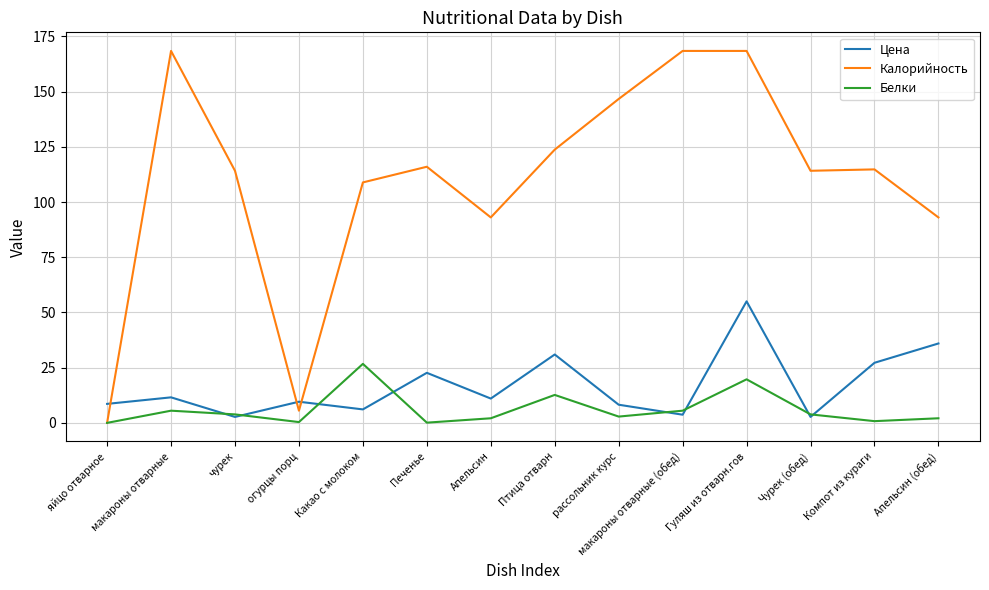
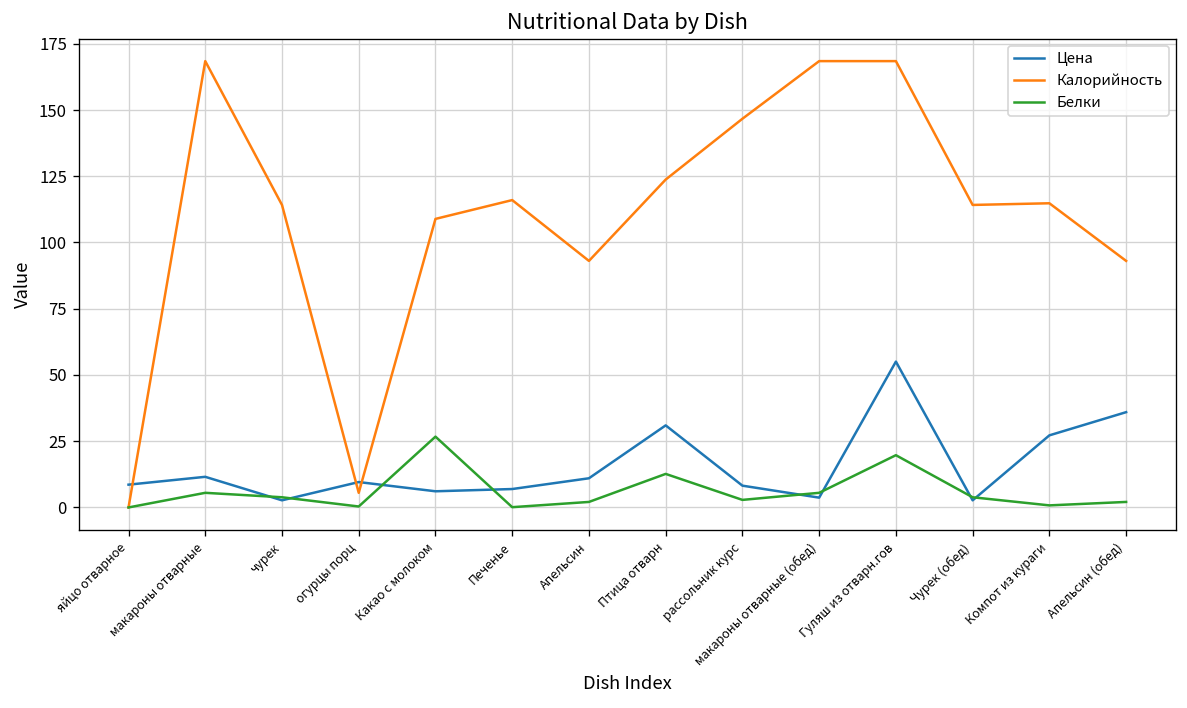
Цена, Печенье: 23 -> 7
